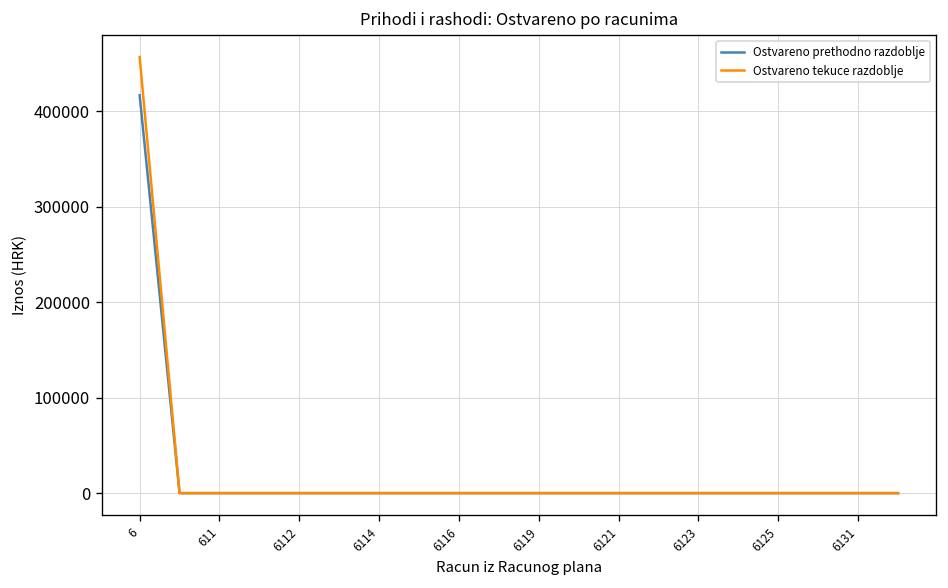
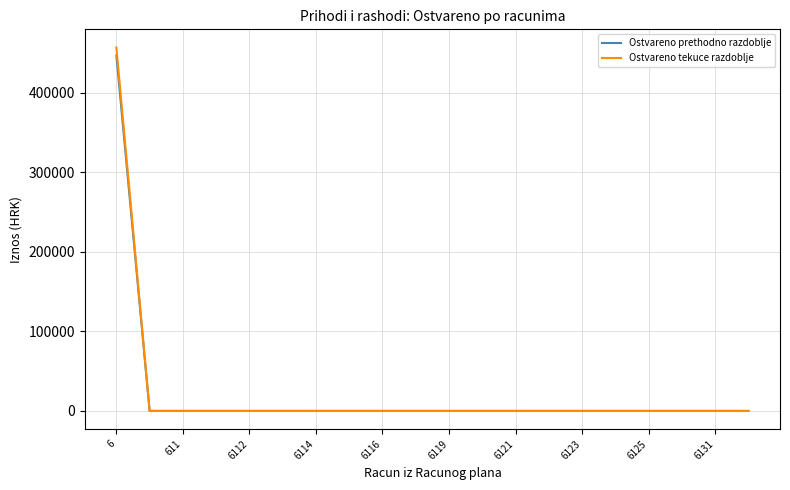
Ostvareno prethodno razdoblje, 6: 420000 -> 450000
